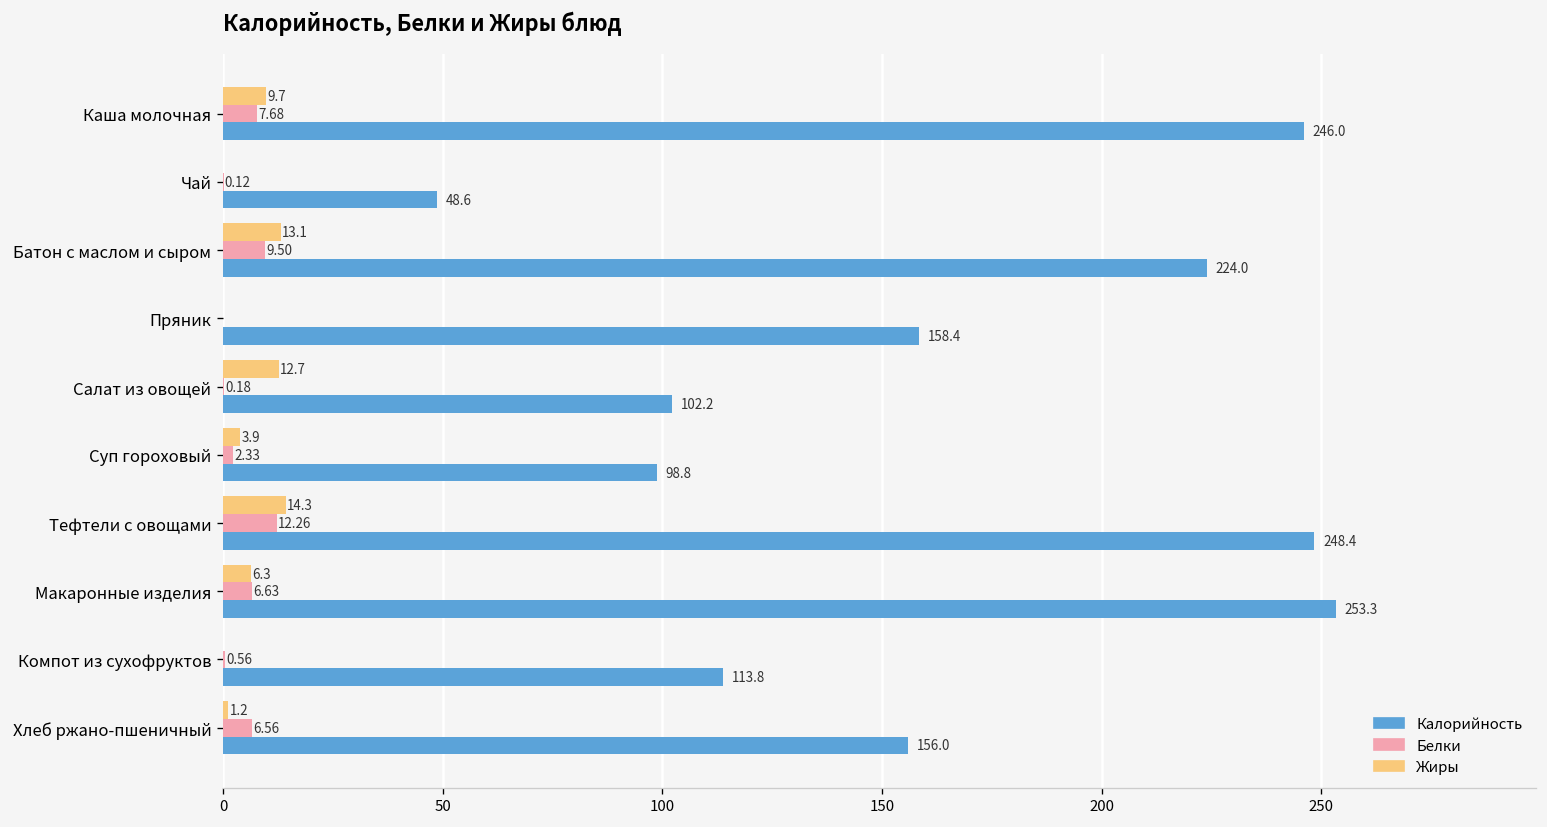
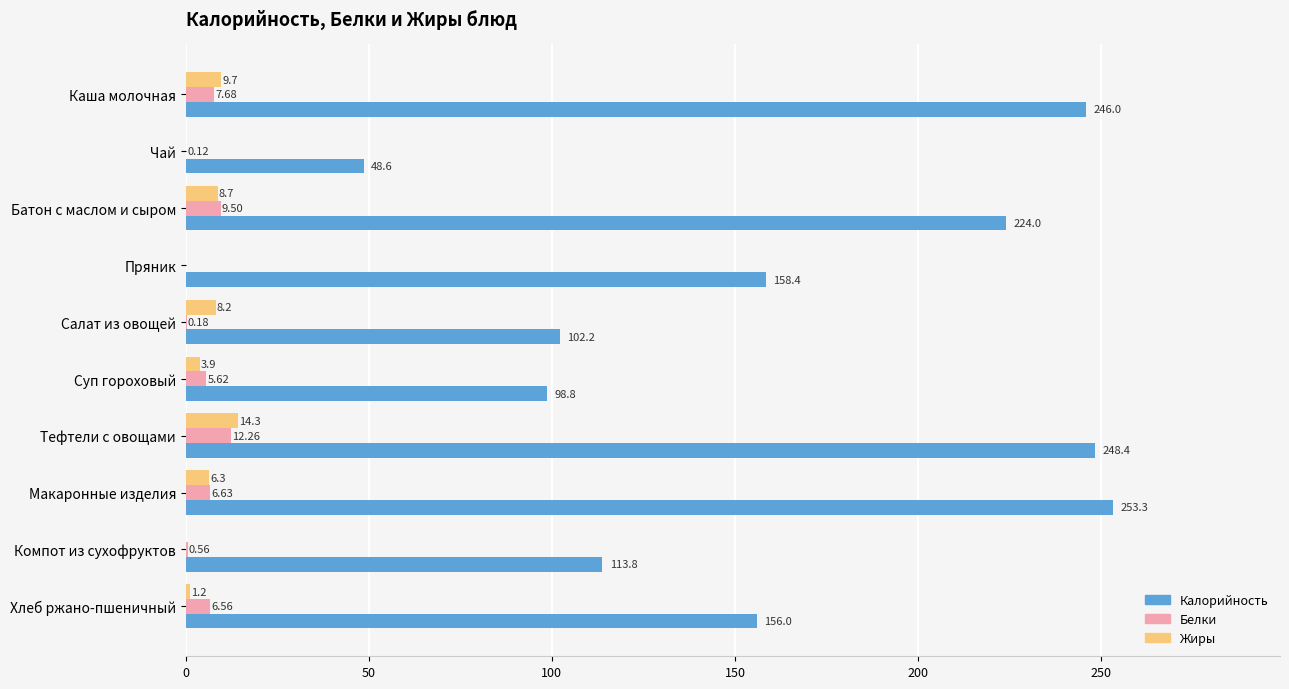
Жиры, Батон с маслом и сыром: 13.1 -> 8.7
Жиры, Салат из овощей: 12.7 -> 8.2
Белки, Суп гороховый: 2.33 -> 5.62
